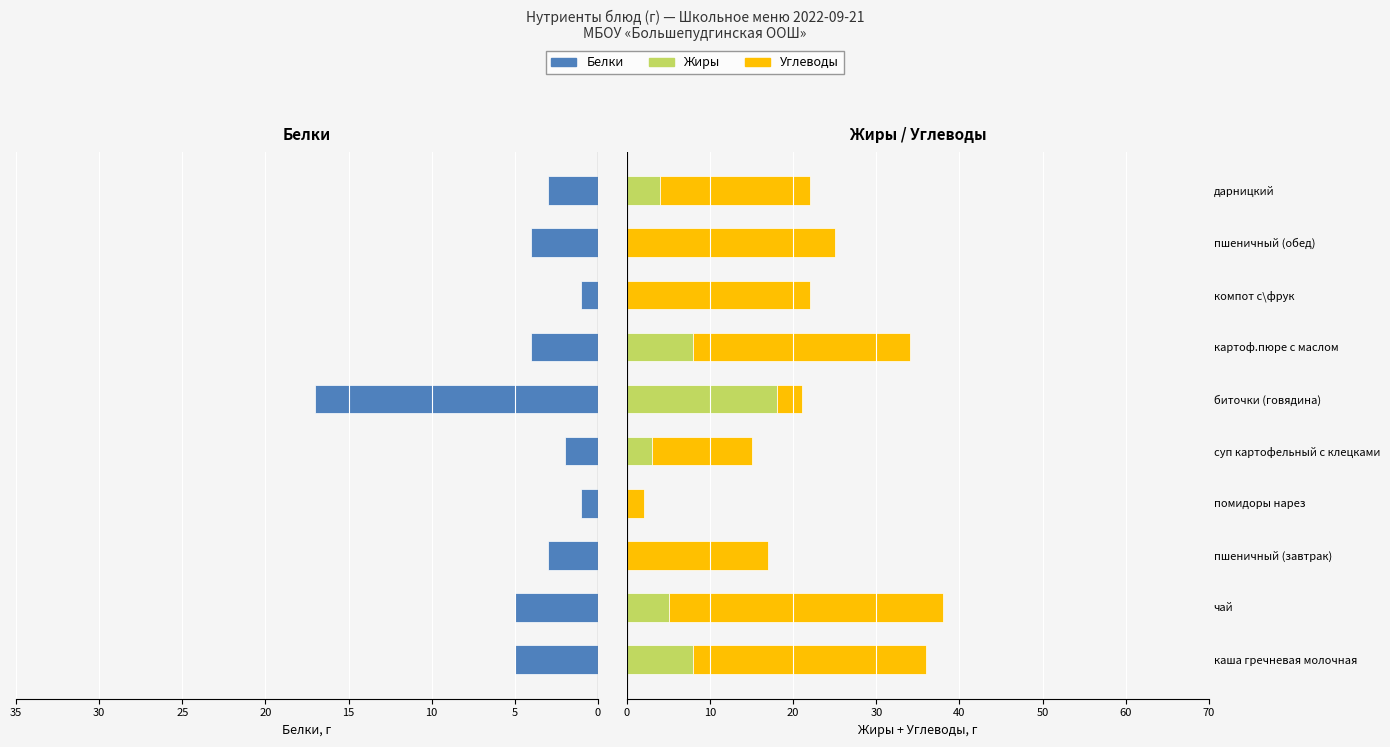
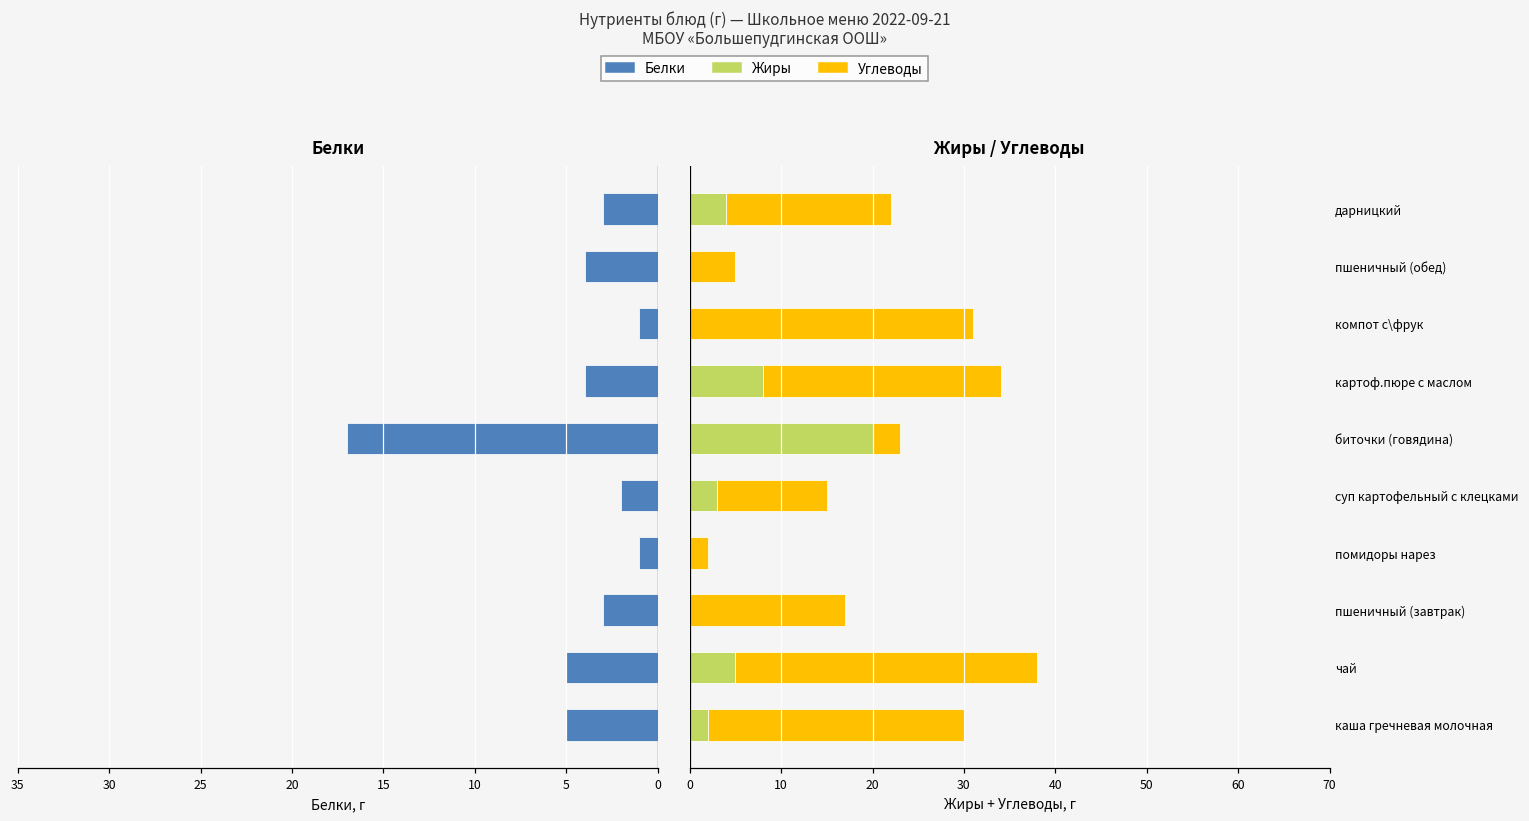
Жиры / Углеводы, Углеводы, пшеничный (обед): 25 -> 5
Жиры / Углеводы, Углеводы, компот с\фрук: 22 -> 31
Жиры / Углеводы, Жиры, биточки (говядина): 18 -> 20
Жиры / Углеводы, Жиры, каша гречневая молочная: 8 -> 2
